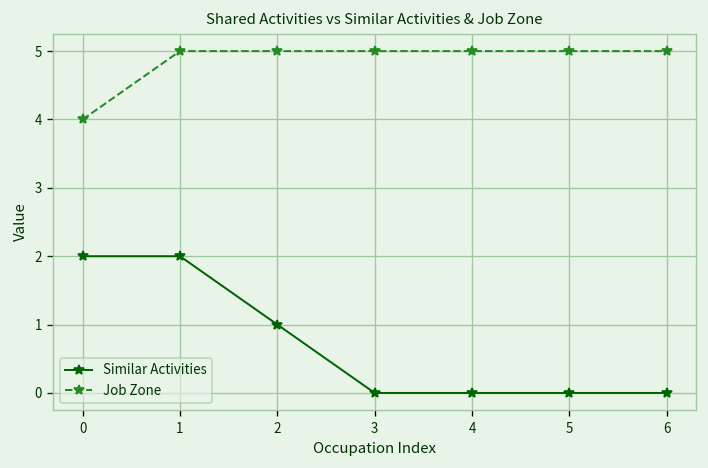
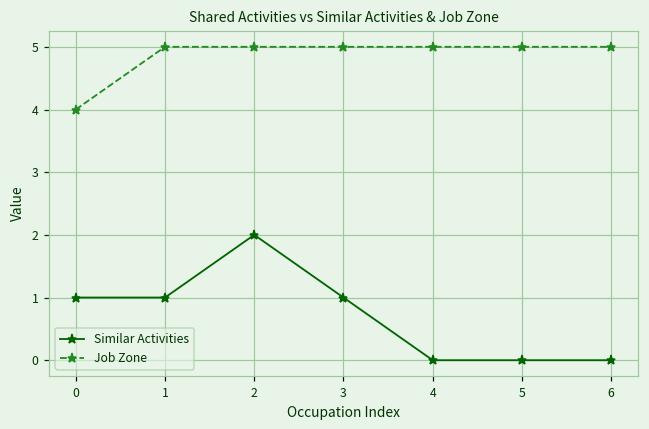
Similar Activities, 0: 2 -> 1
Similar Activities, 1: 2 -> 1
Similar Activities, 2: 1 -> 2
Similar Activities, 3: 0 -> 1
